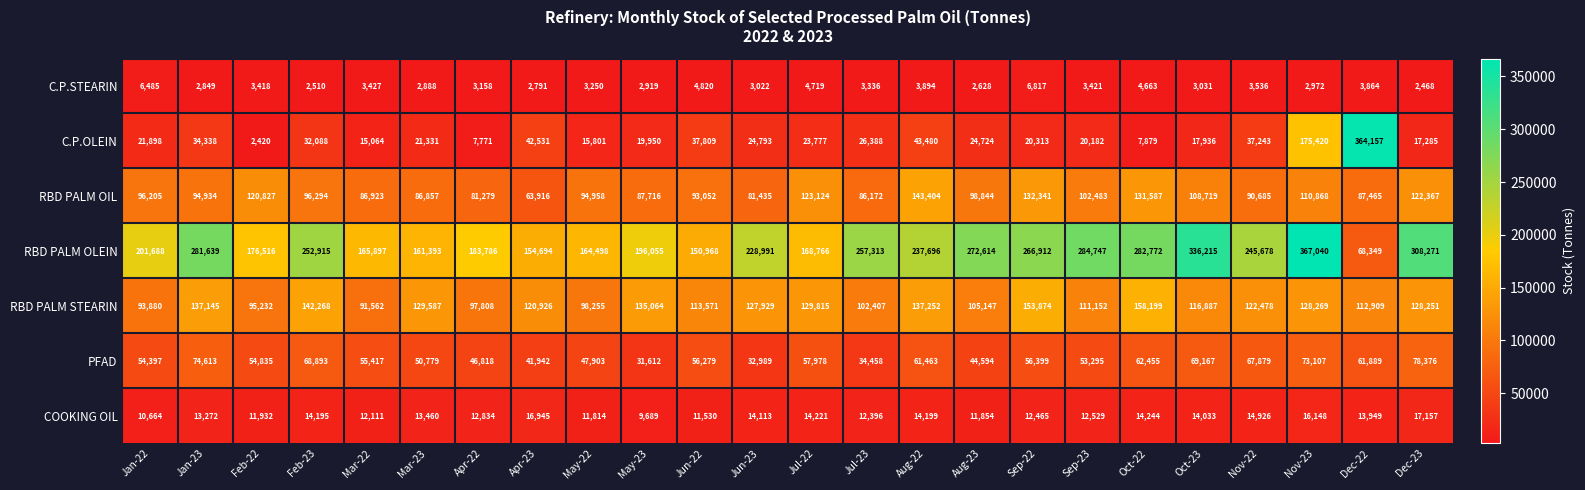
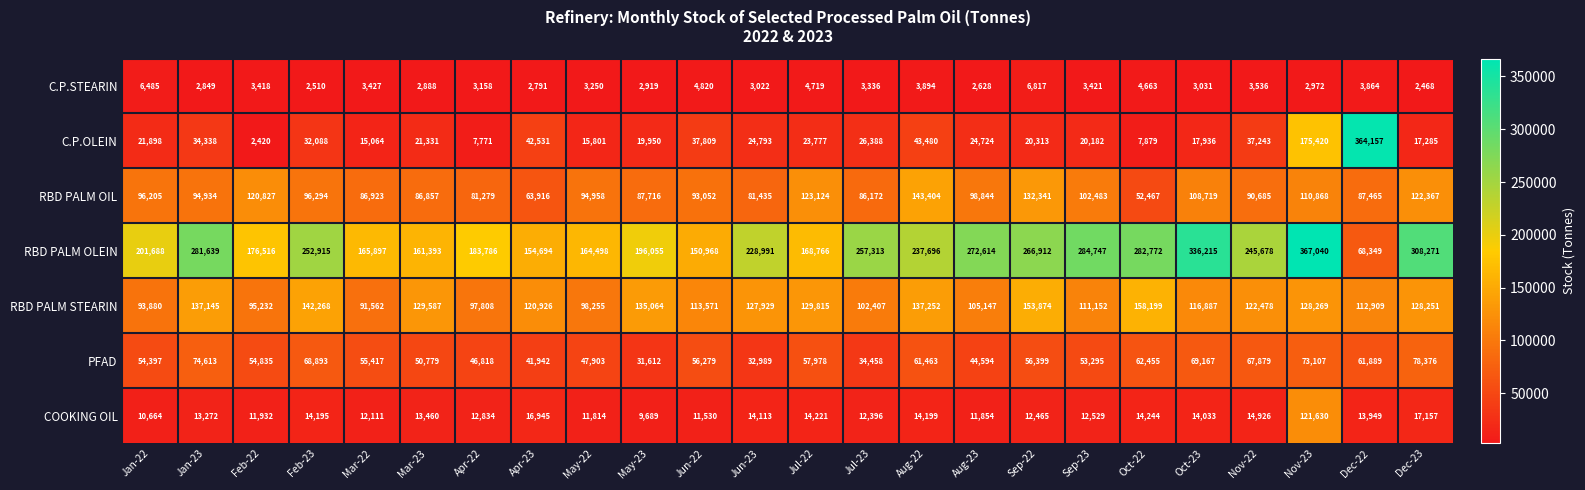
RBD PALM OIL, Oct-22: 131,587 -> 52,467
COOKING OIL, Nov-23: 16,148 -> 121,630
